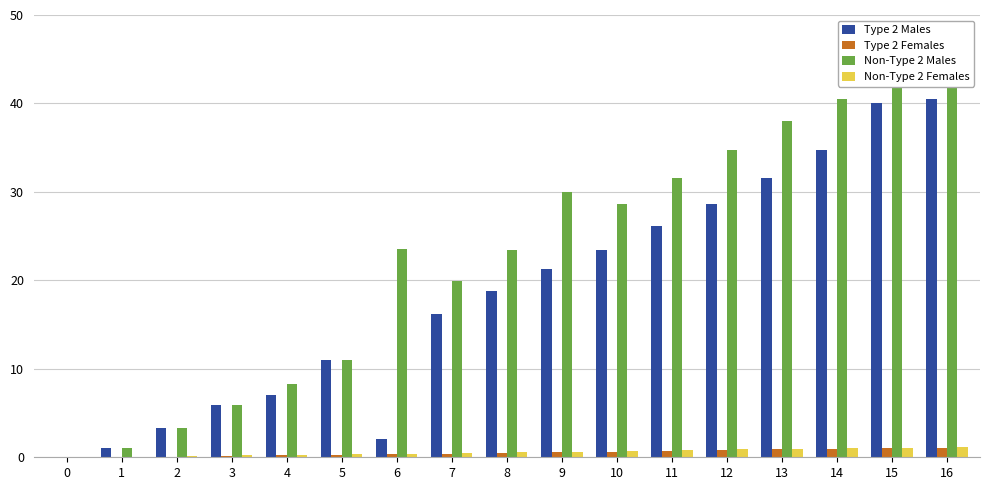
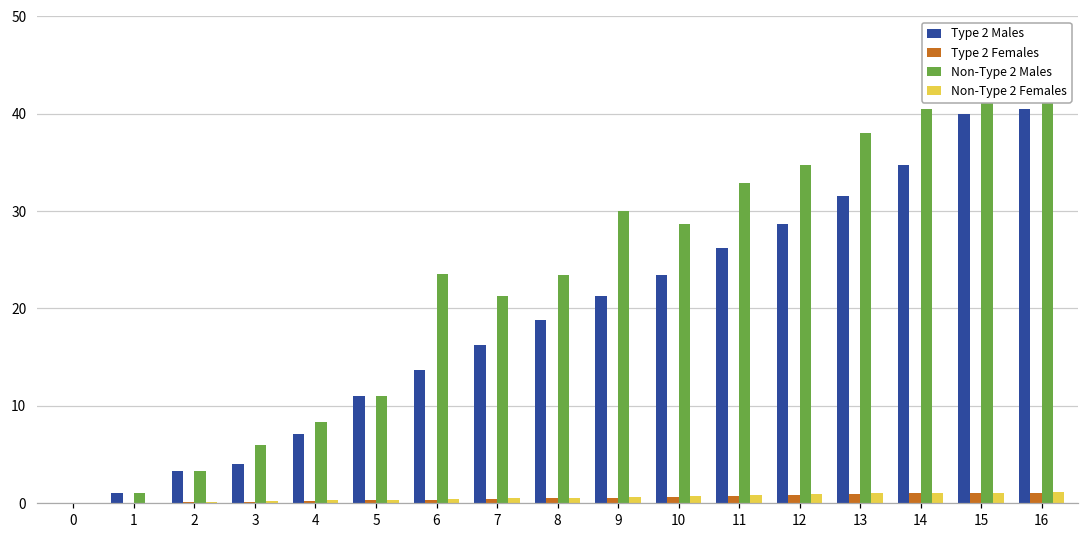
Type 2 Males, 3: 6 -> 4
Type 2 Males, 6: 2 -> 14
Non-Type 2 Males, 7: 20 -> 21
Non-Type 2 Males, 11: 32 -> 33
